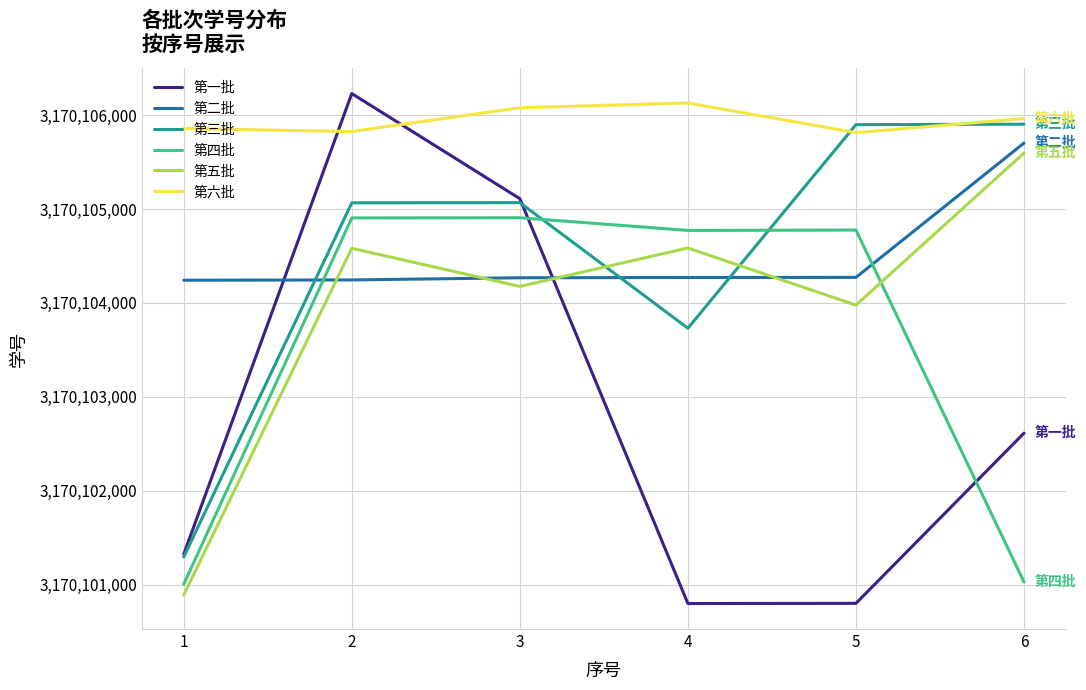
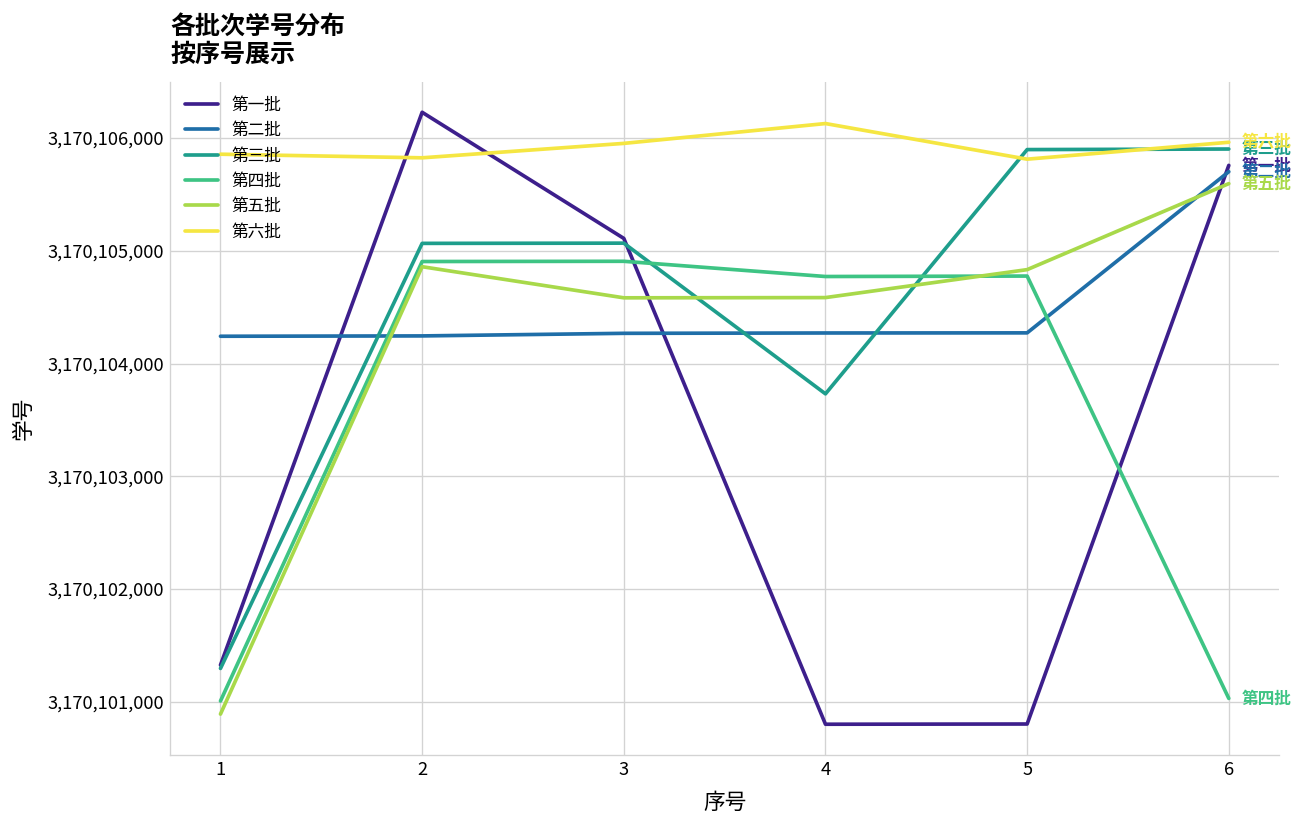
第五批, 2: 3,170,104,600 -> 3,170,104,900
第五批, 3: 3,170,104,200 -> 3,170,104,600
第六批, 3: 3,170,106,100 -> 3,170,106,000
第五批, 5: 3,170,104,000 -> 3,170,104,800
第一批, 6: 3,170,102,600 -> 3,170,105,800
